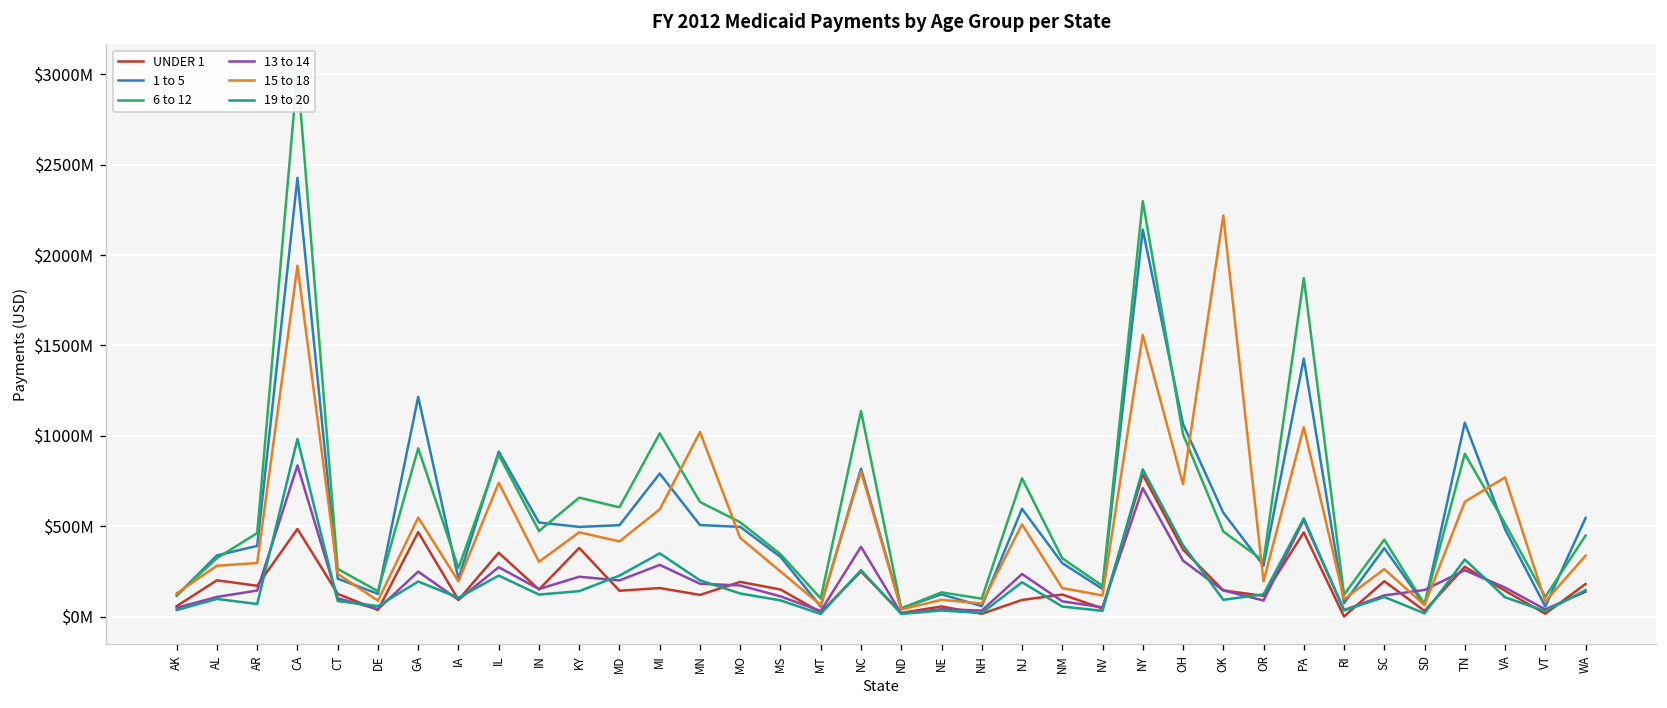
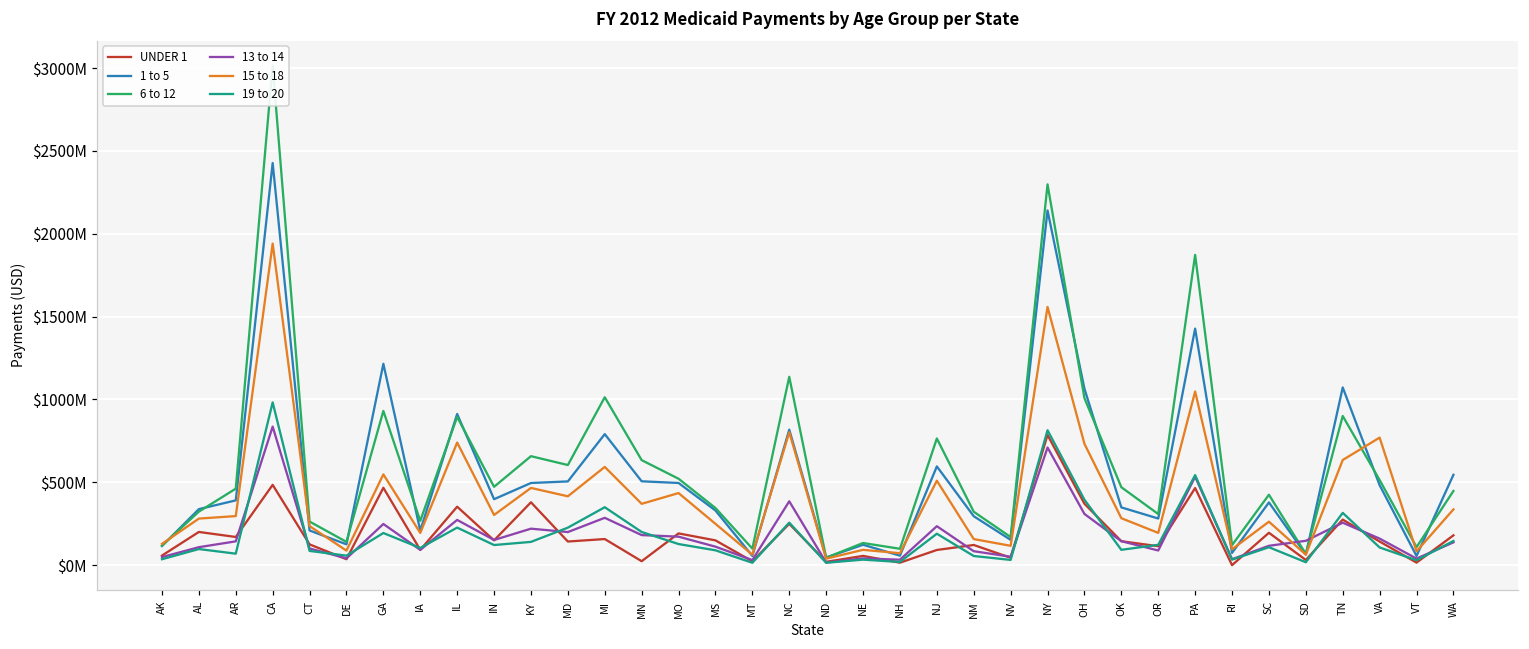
1 to 5, IN: $520000000 -> $400000000
UNDER 1, MN: $120000000 -> $20000000
15 to 18, MN: $1020000000 -> $370000000
1 to 5, OK: $570000000 -> $350000000
15 to 18, OK: $2220000000 -> $280000000
